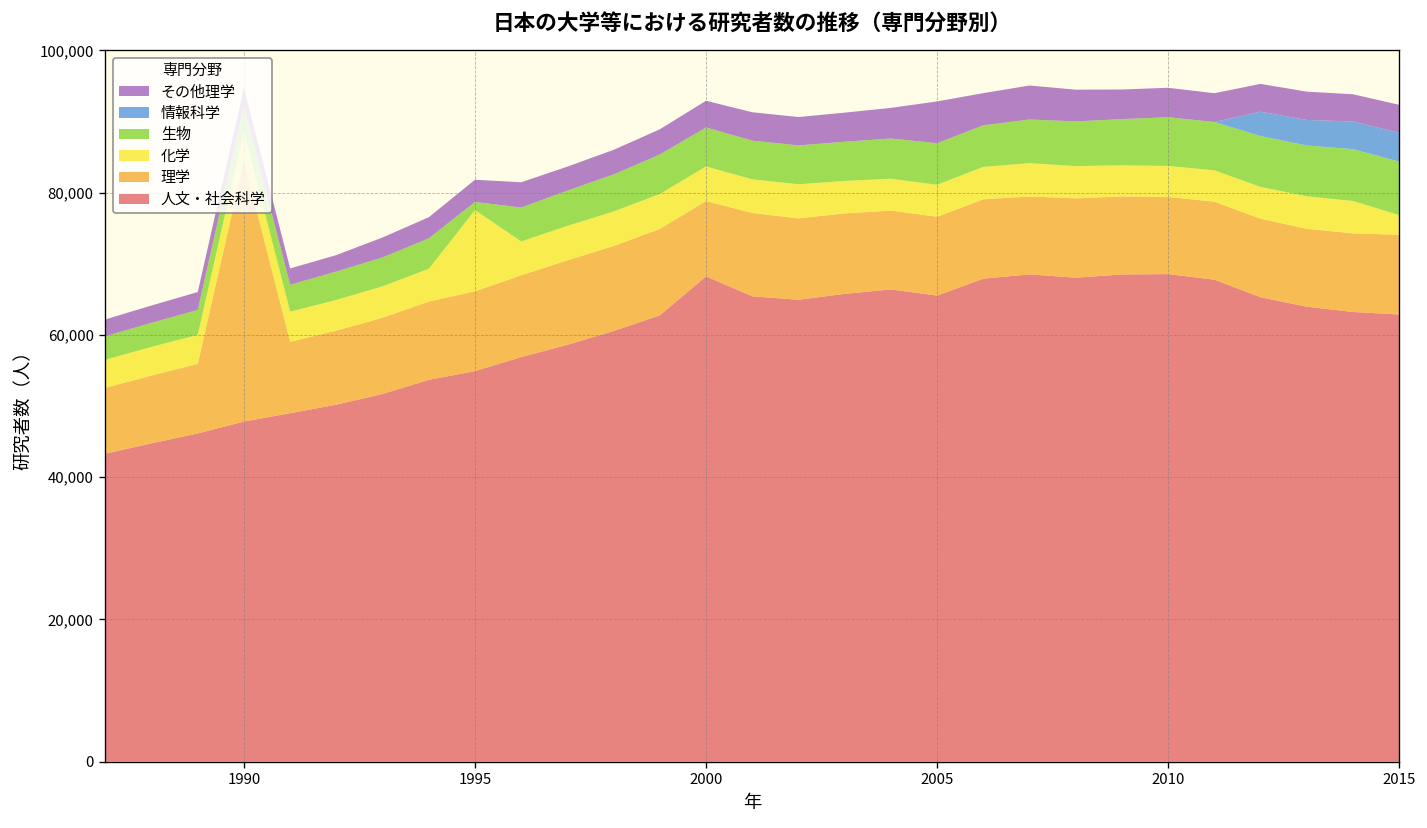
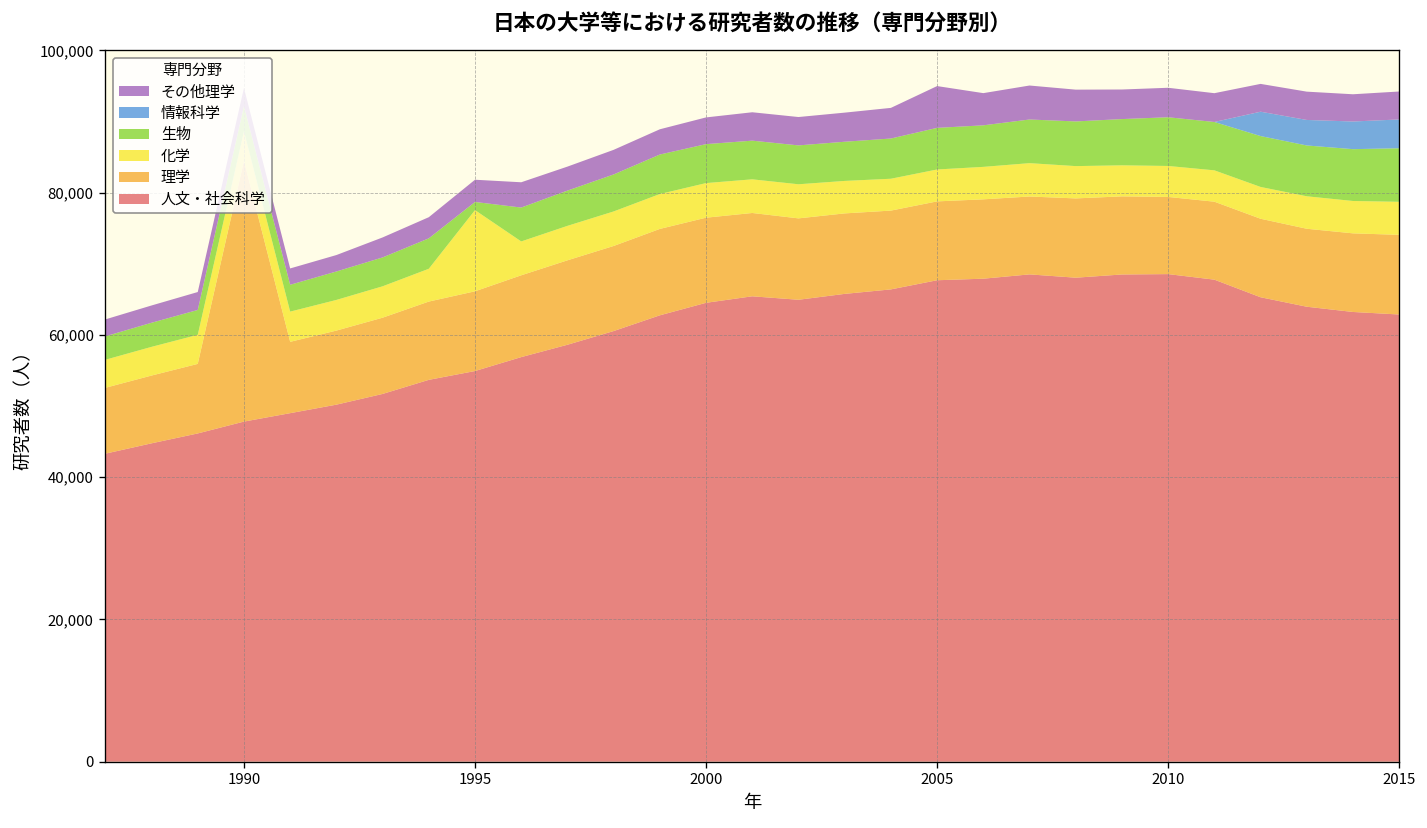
人文・社会科学, 2000: 68,000 -> 65,000
理学, 2000: 11,000 -> 12,000
人文・社会科学, 2005: 66,000 -> 68,000
化学, 2015: 3,000 -> 5,000
